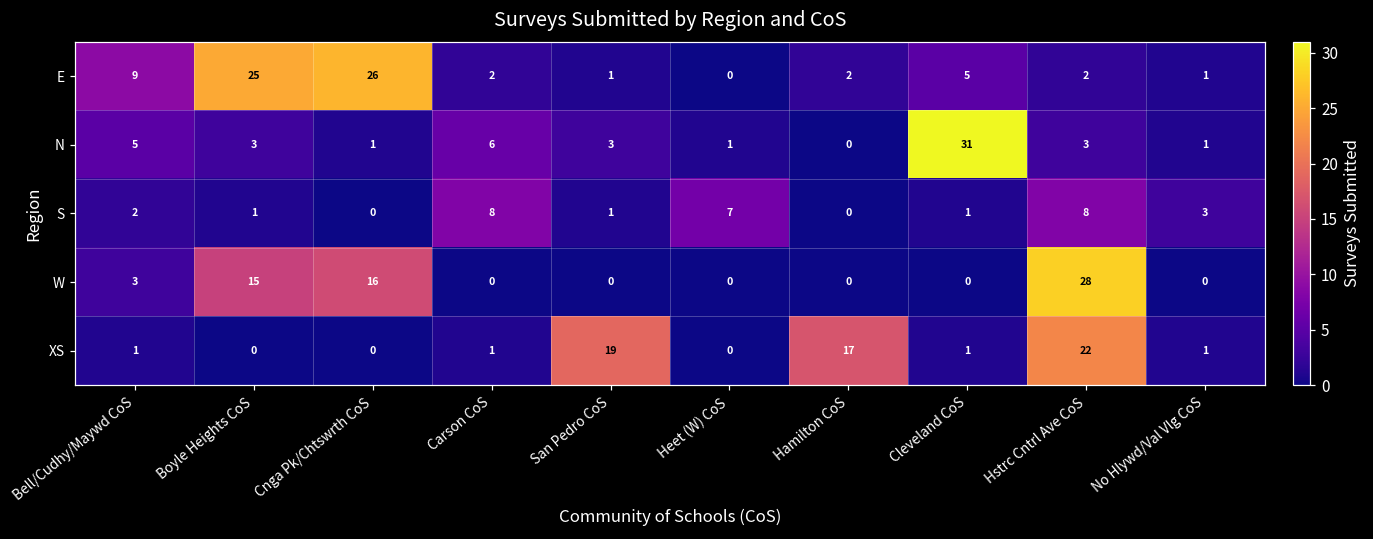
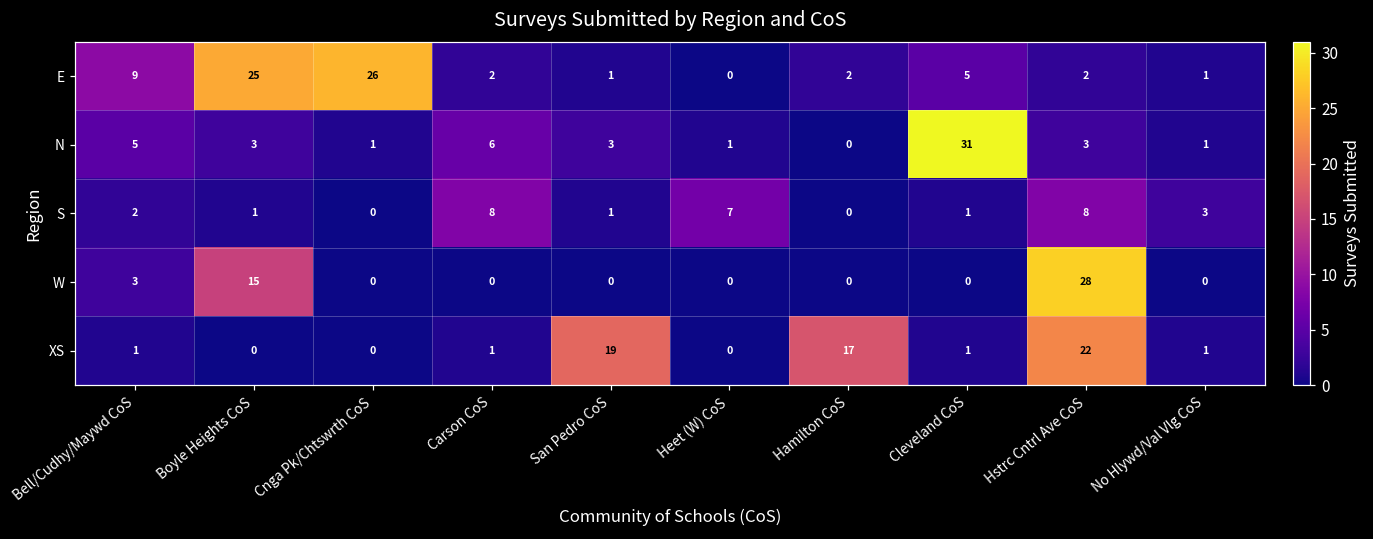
W, Cnga Pk/Chtswrth CoS: 16 -> 0
